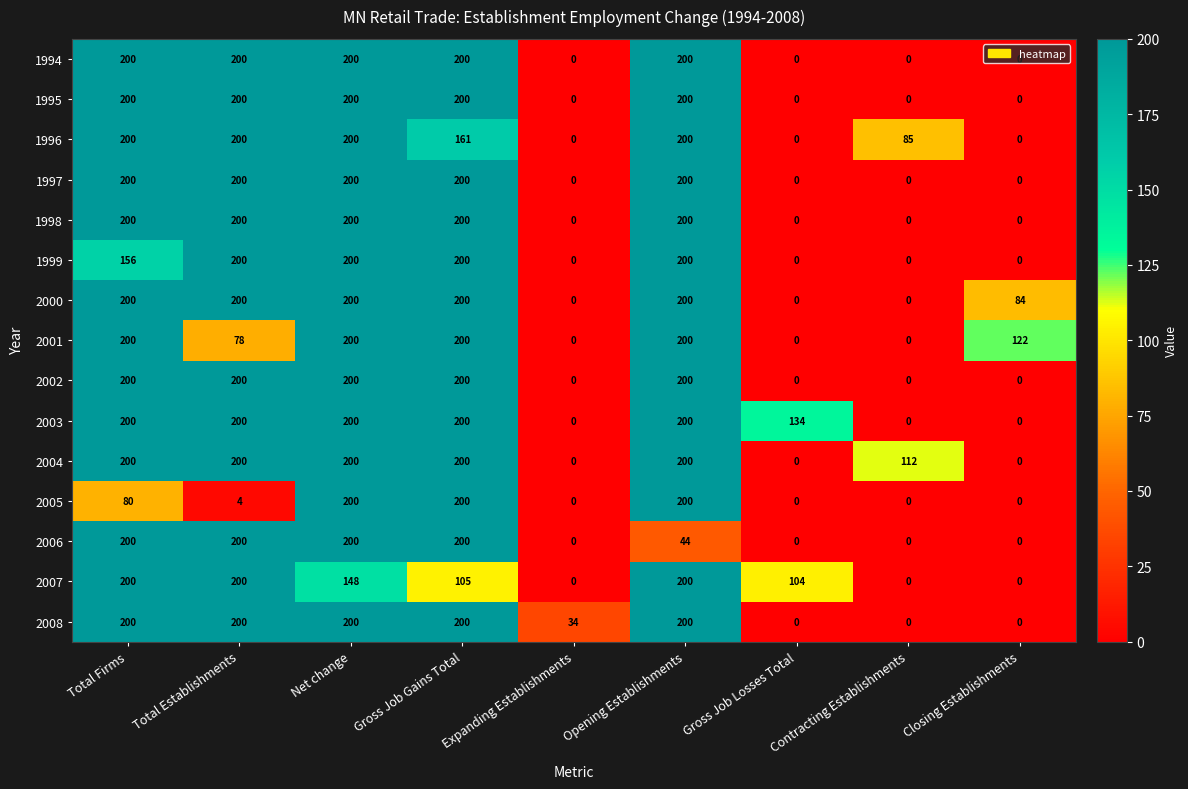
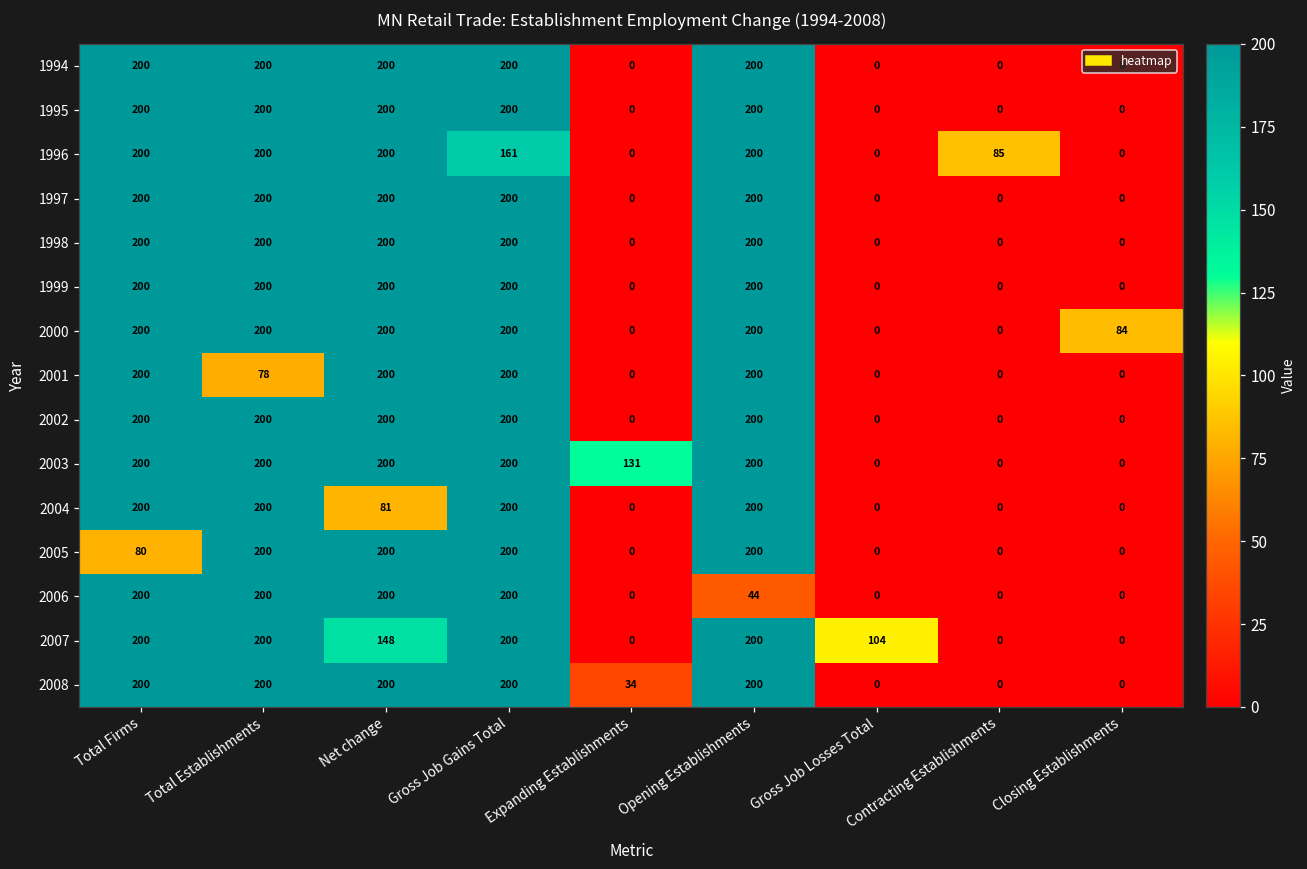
1999, Total Firms: 156 -> 200
2001, Closing Establishments: 122 -> 0
2003, Expanding Establishments: 0 -> 131
2003, Gross Job Losses Total: 134 -> 0
2004, Net change: 200 -> 81
2004, Contracting Establishments: 112 -> 0
2005, Total Establishments: 4 -> 200
2007, Gross Job Gains Total: 105 -> 200
